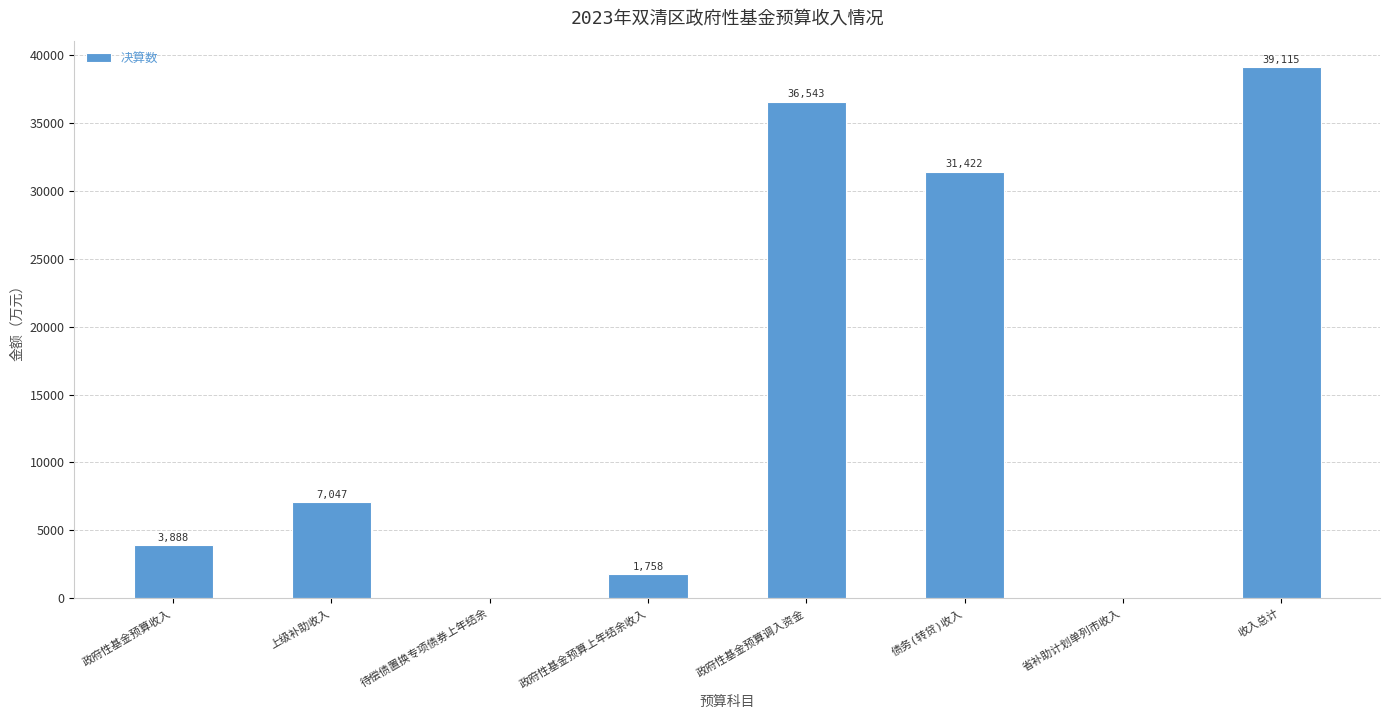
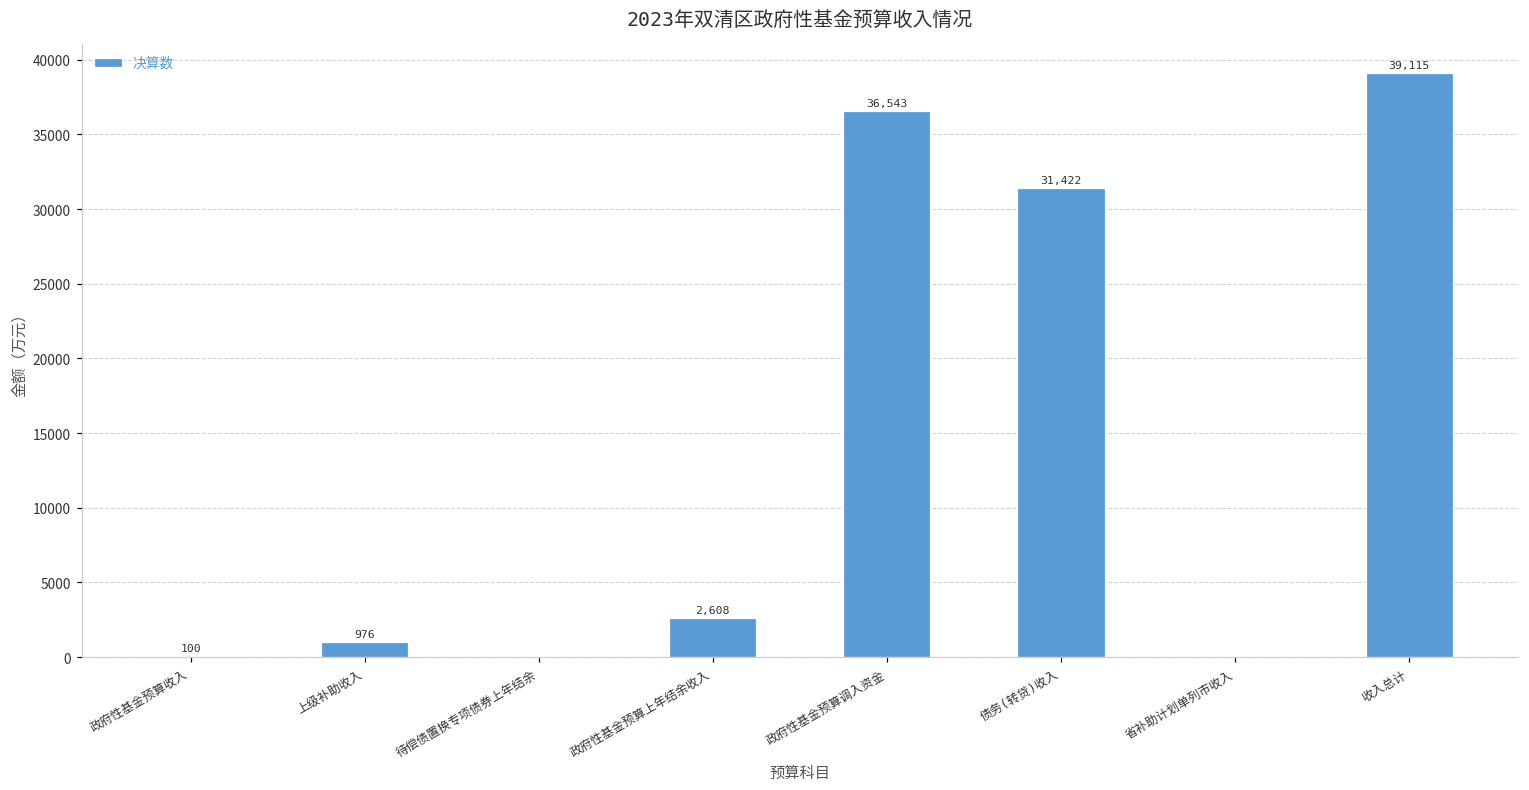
政府性基金预算收入: 3,888 -> 100
上级补助收入: 7,047 -> 976
政府性基金预算上年结余收入: 1,758 -> 2,608
